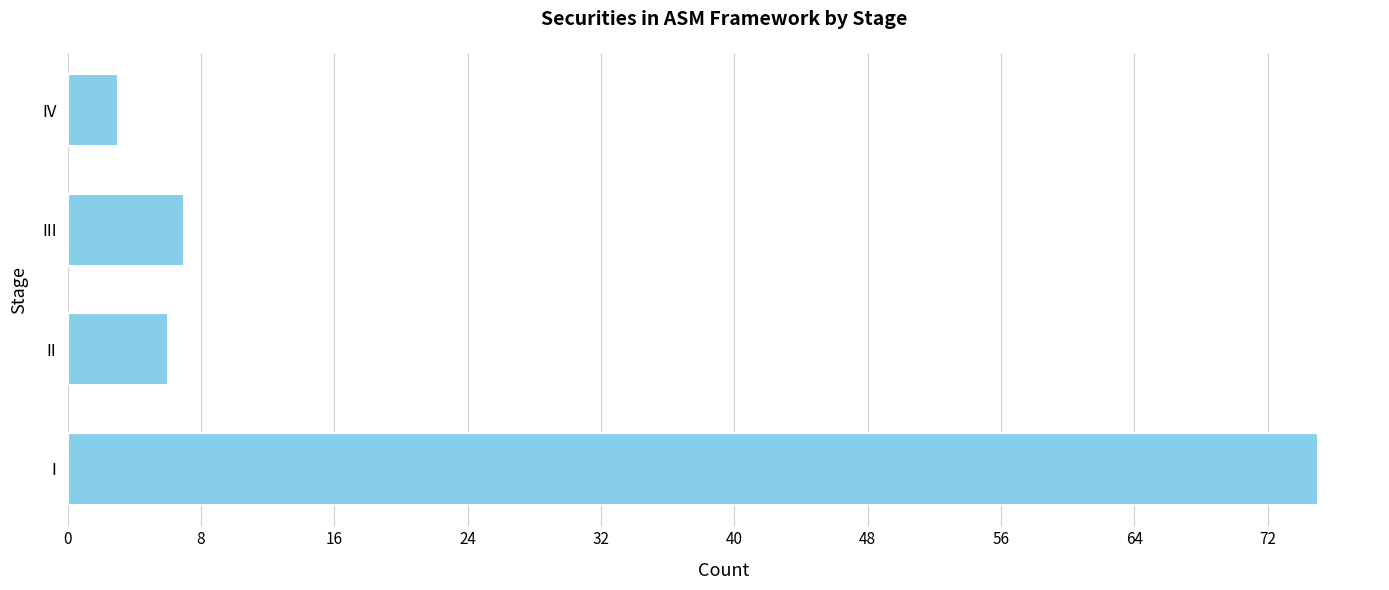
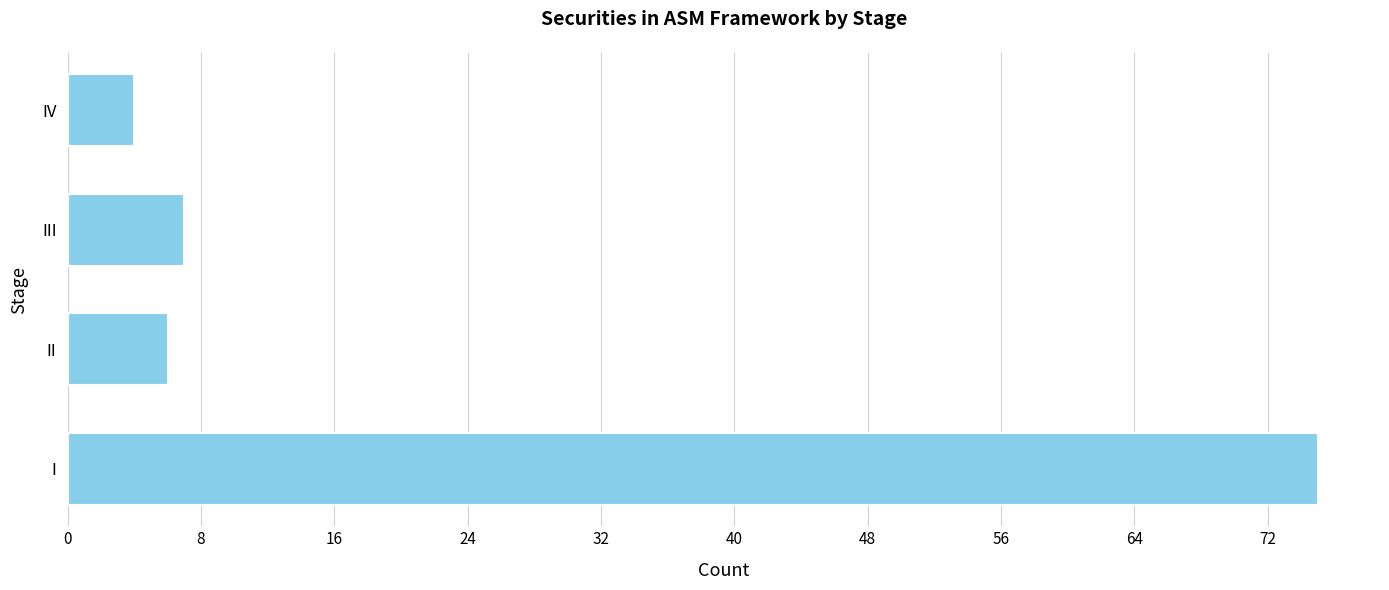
IV: 3 -> 4
